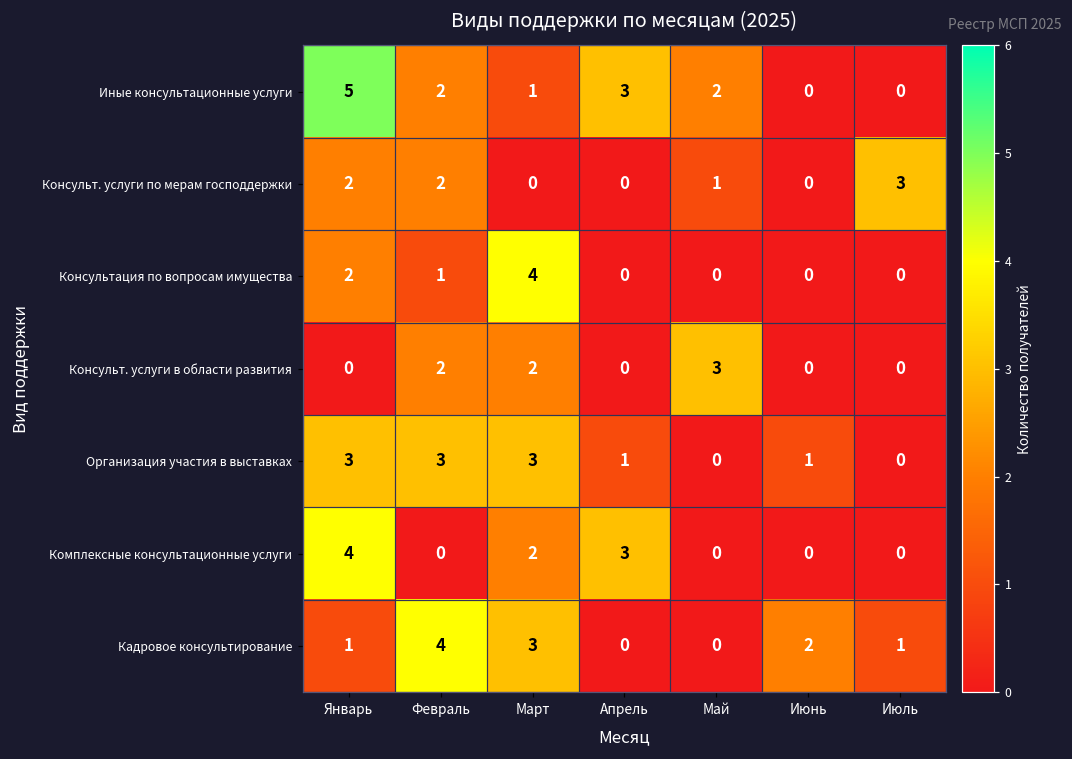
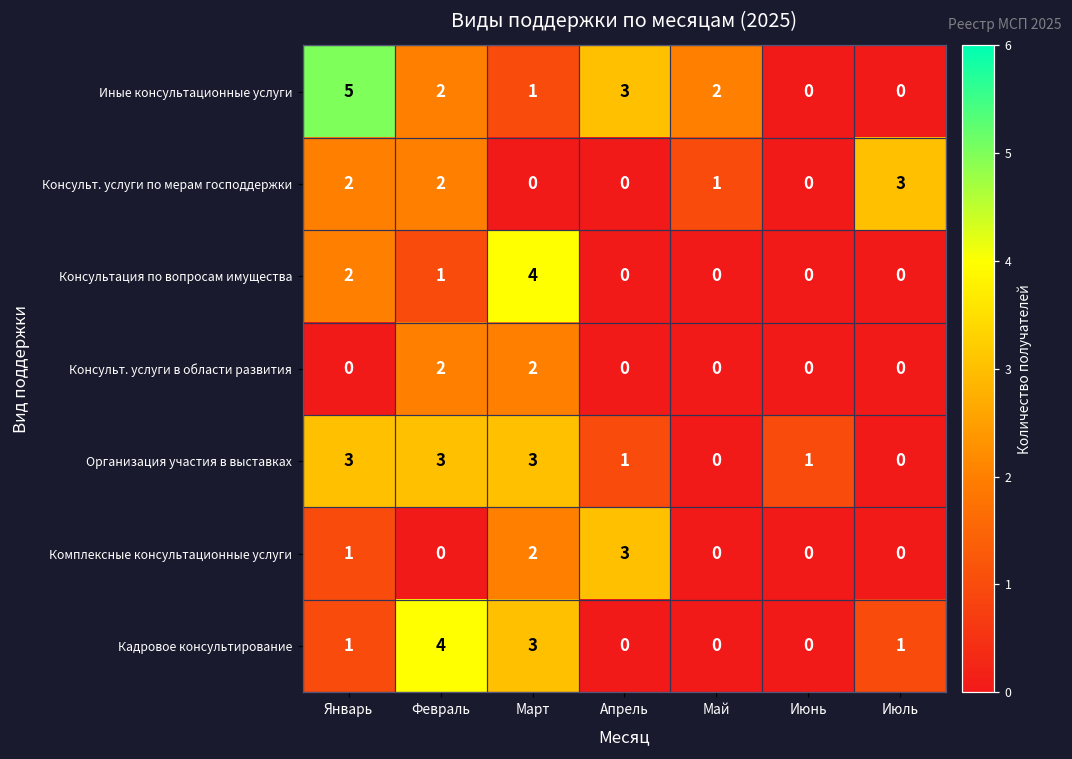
Консульт. услуги в области развития, Май: 3 -> 0
Комплексные консультационные услуги, Январь: 4 -> 1
Кадровое консультирование, Июнь: 2 -> 0
